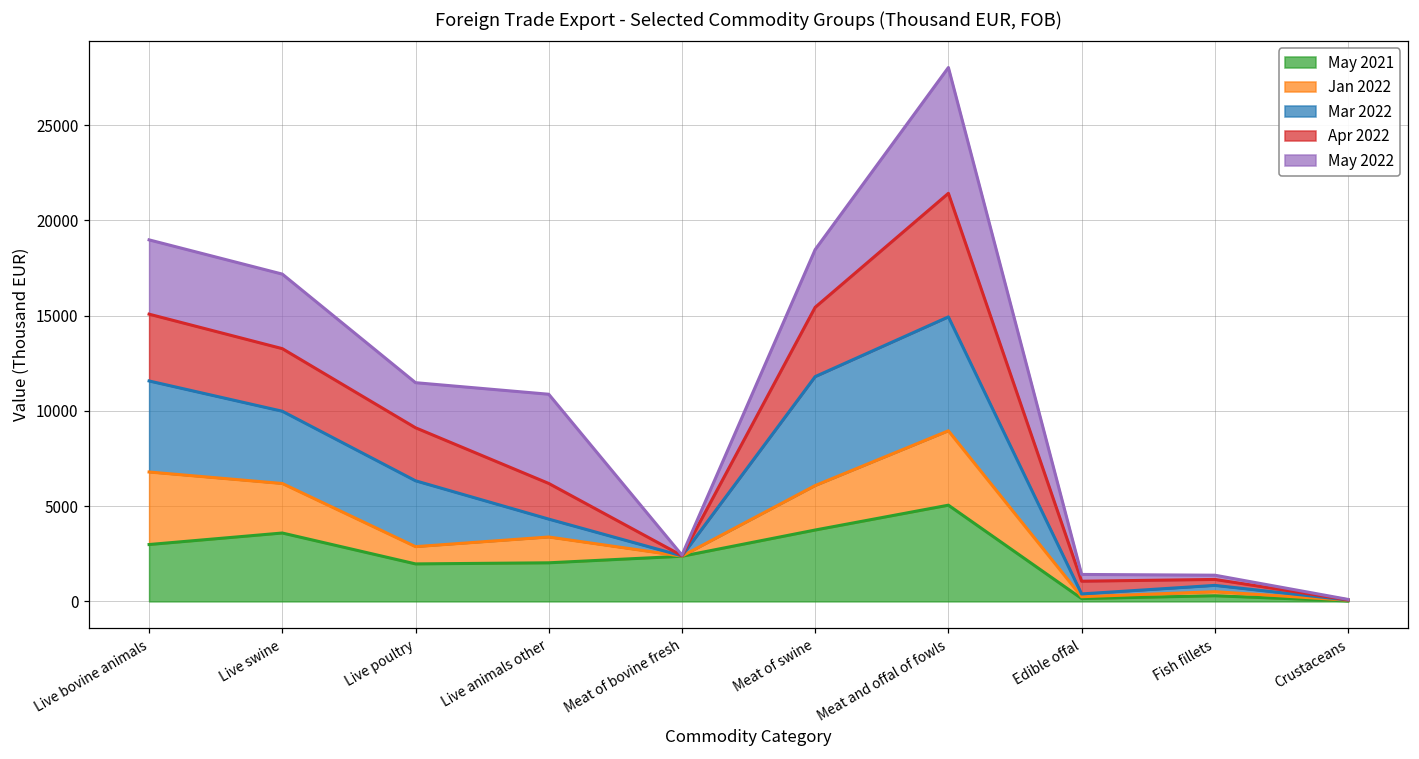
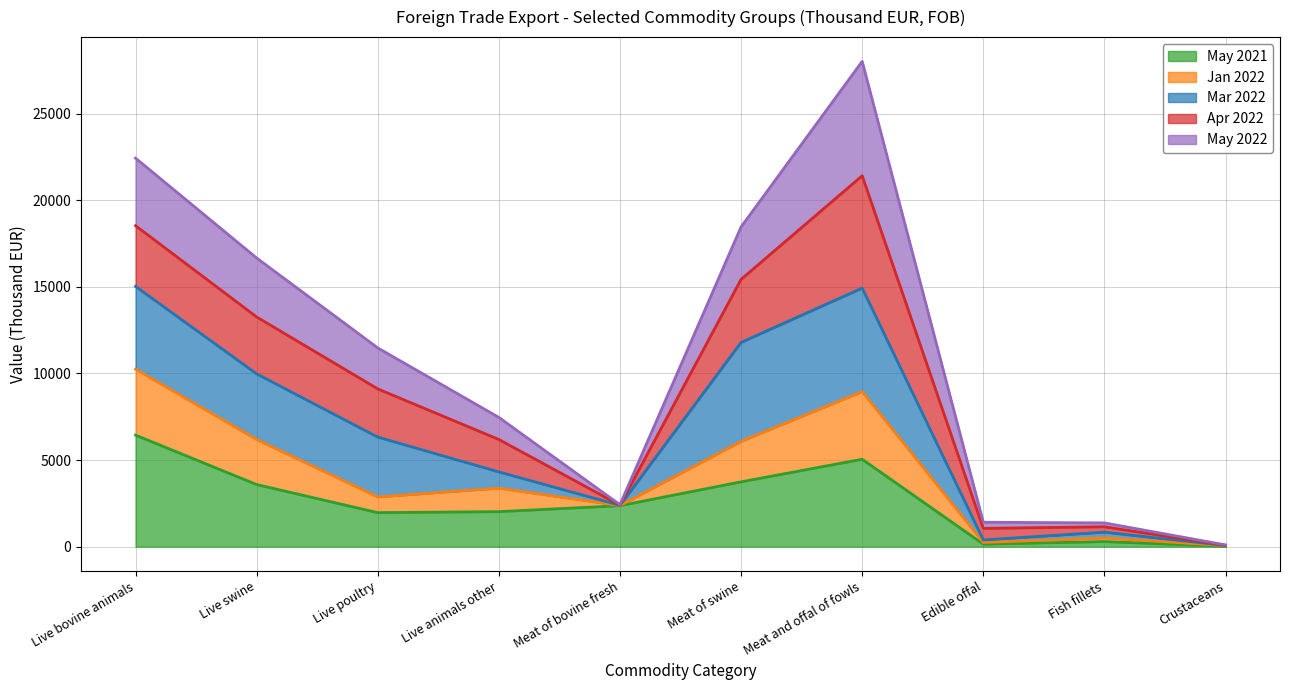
May 2021, Live bovine animals: 3000 -> 6400
May 2022, Live swine: 3900 -> 3400
May 2022, Live animals other: 4700 -> 1300
